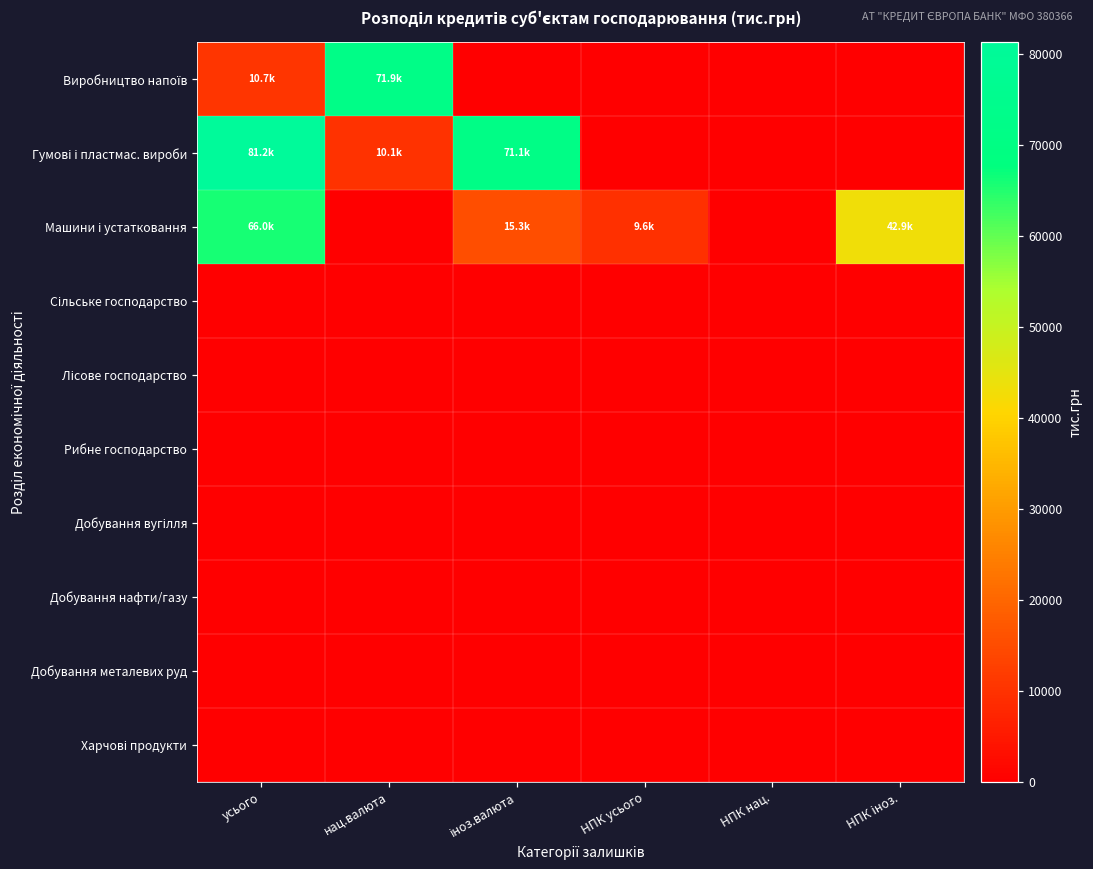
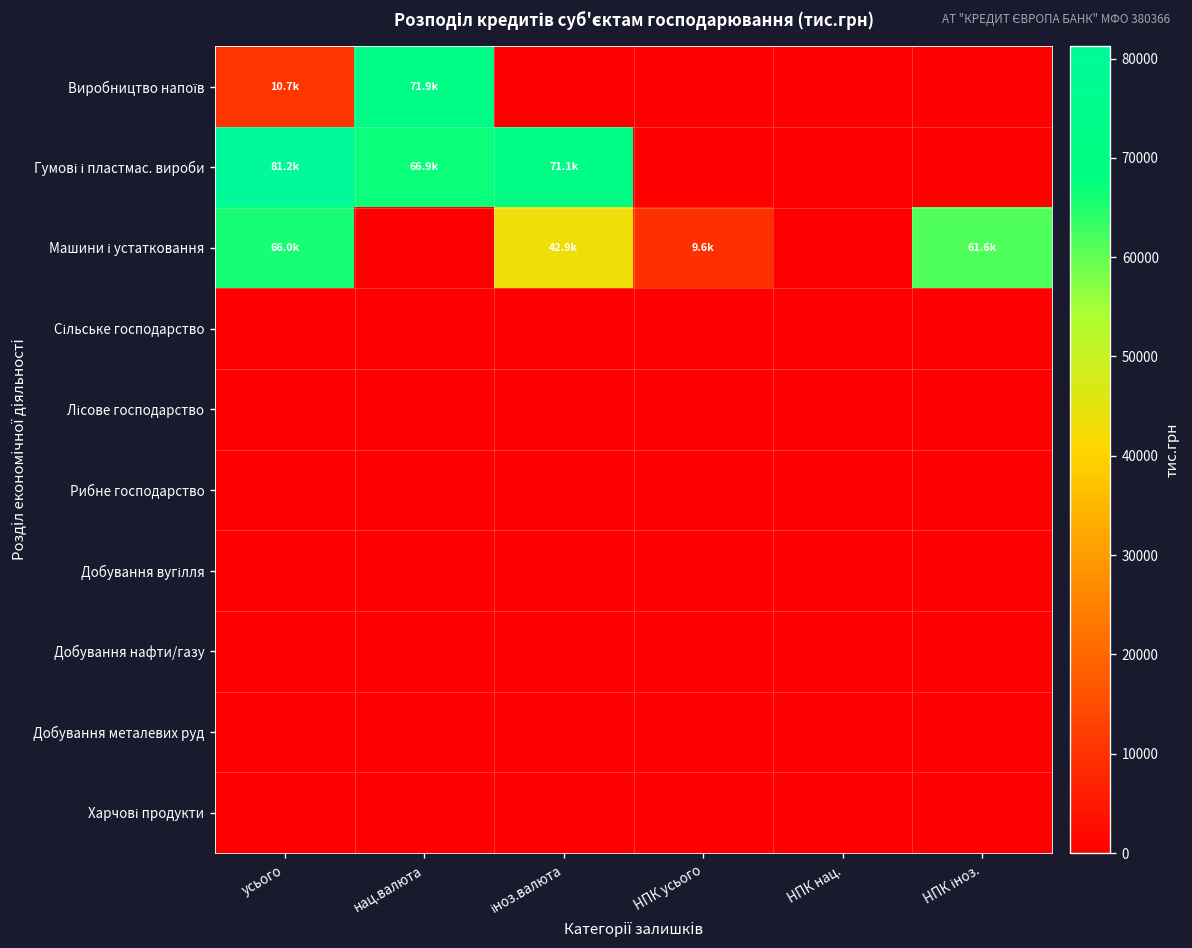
Гумові і пластмас. вироби, нац.валюта: 10.1k -> 66.9k
Машини і устатковання, іноз.валюта: 15.3k -> 42.9k
Машини і устатковання, НПК іноз.: 42.9k -> 61.6k
